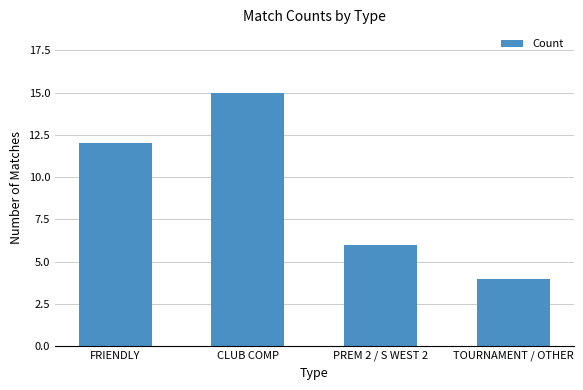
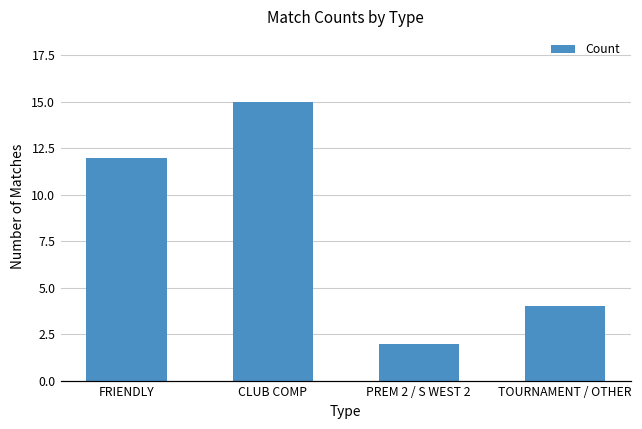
PREM 2 / S WEST 2: 6 -> 2
